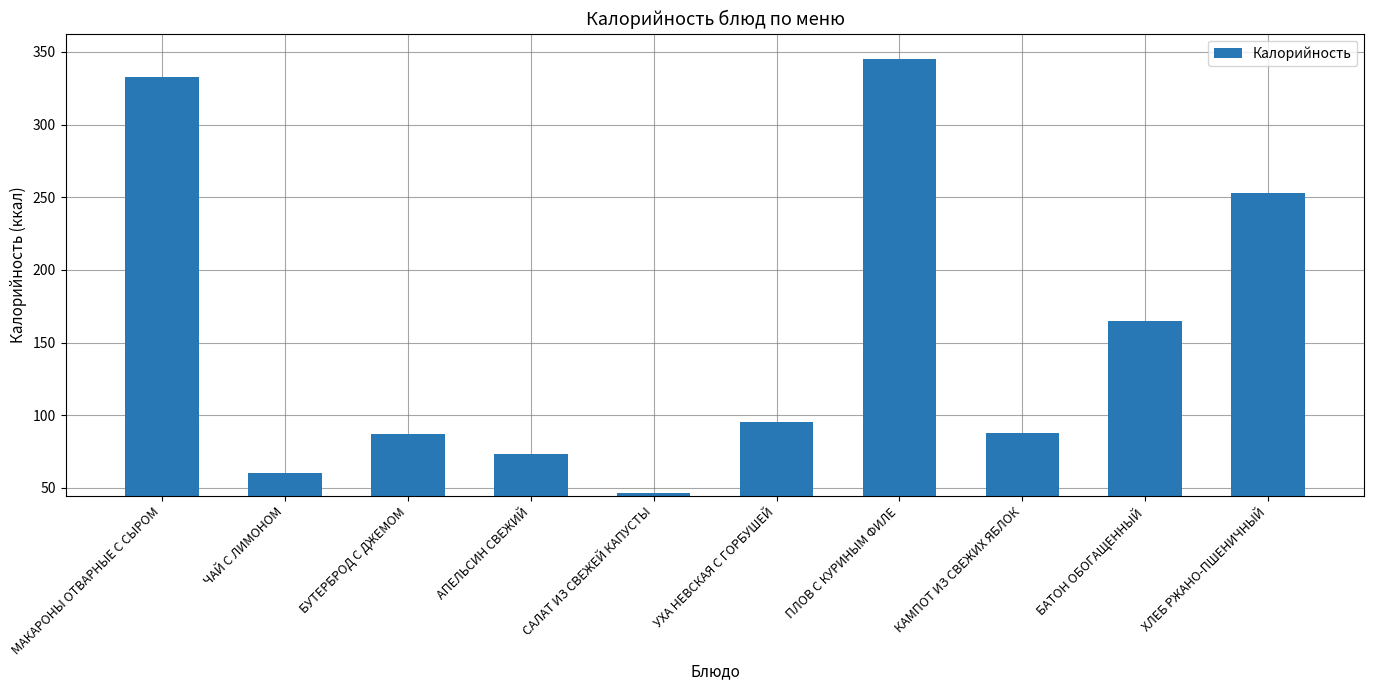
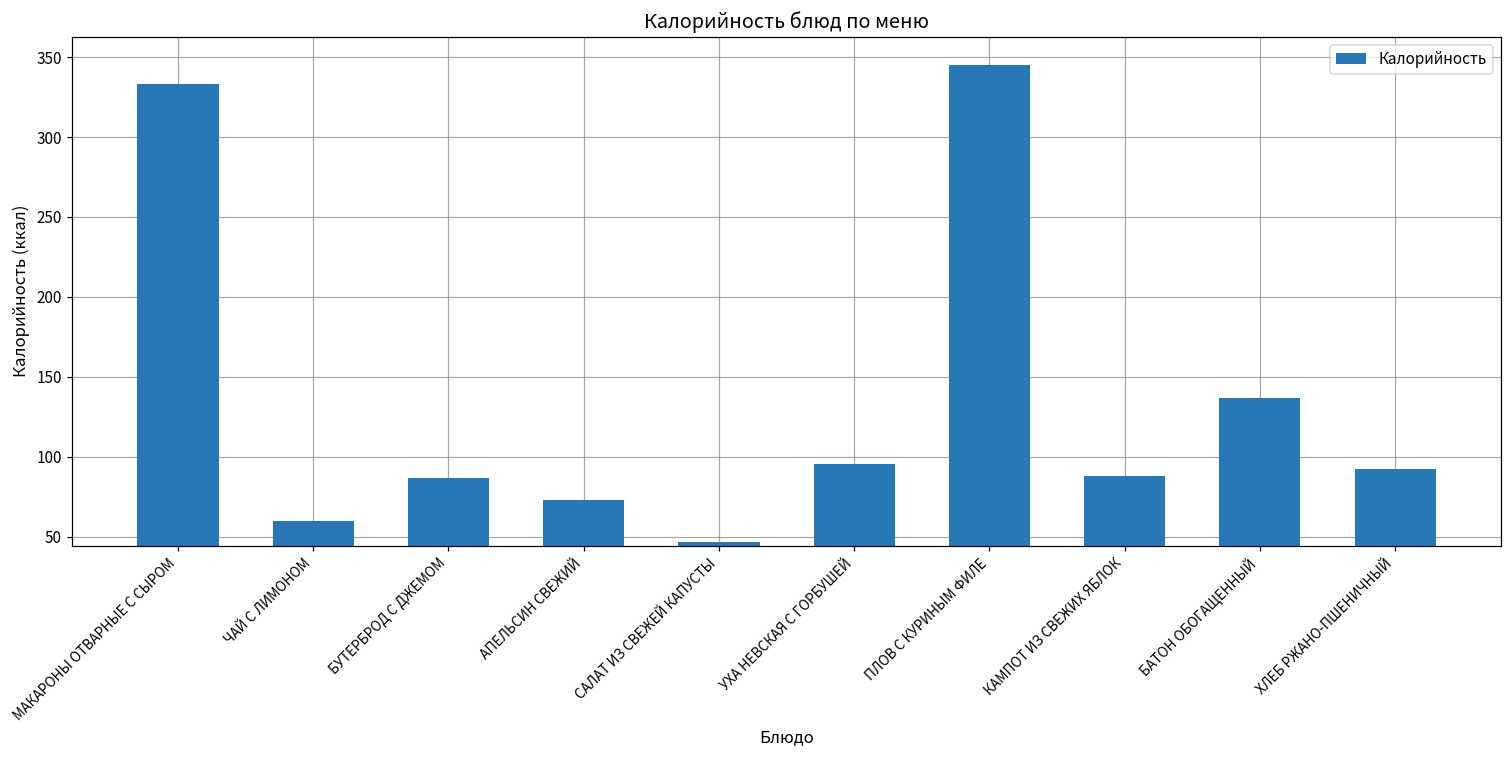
БАТОН ОБОГАЩЕННЫЙ: 165 -> 136
ХЛЕБ РЖАНО-ПШЕНИЧНЫЙ: 253 -> 92
